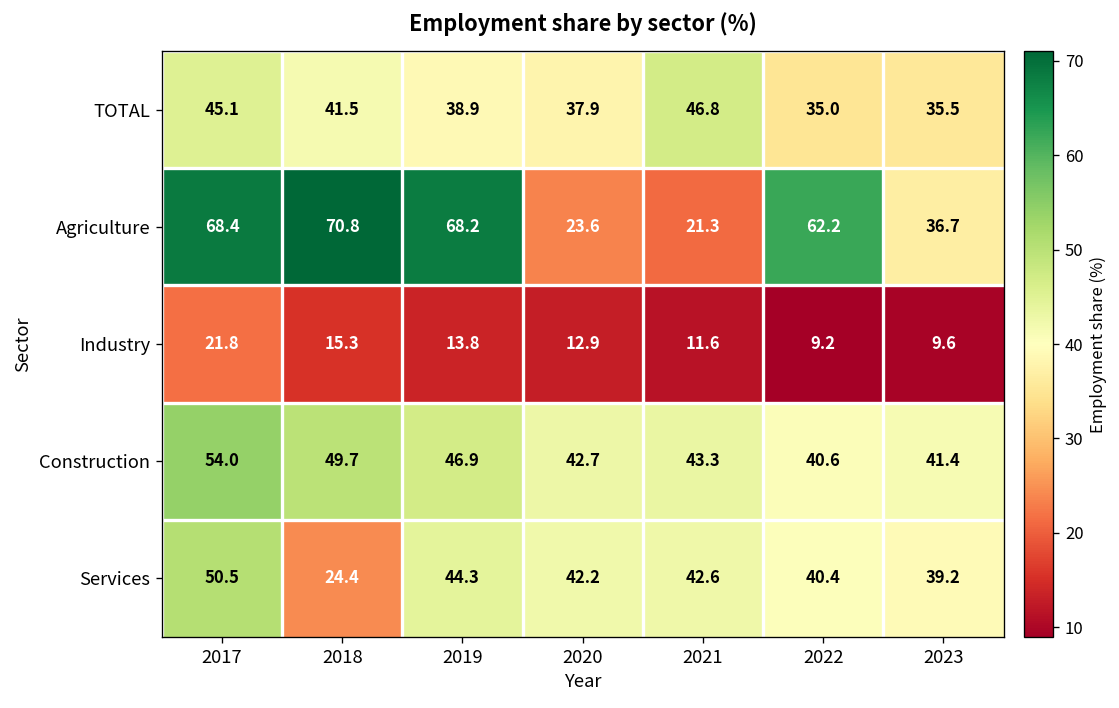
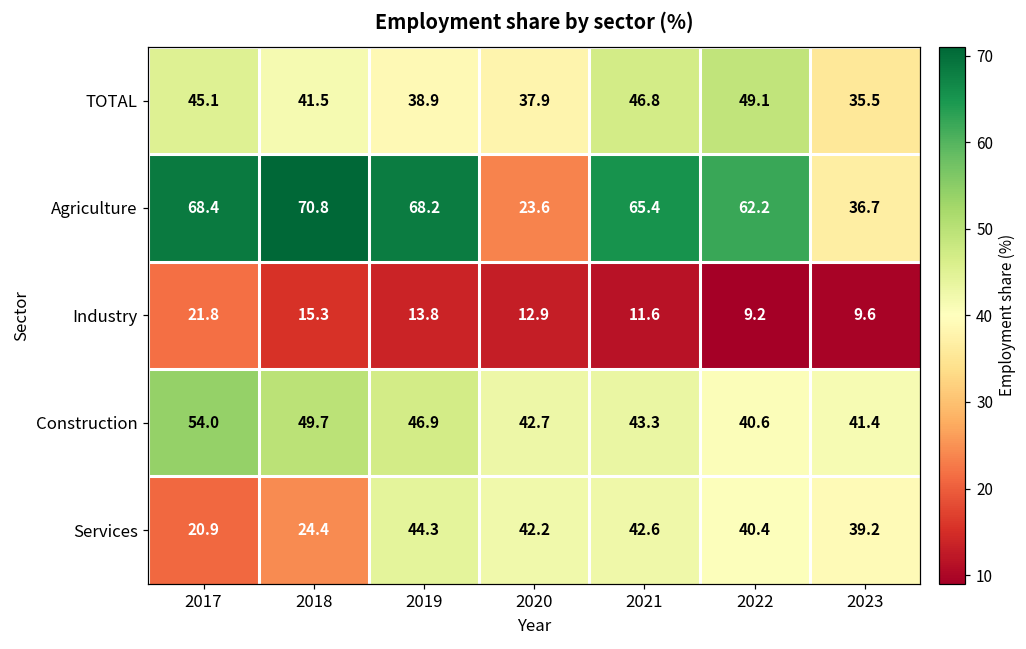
TOTAL, 2022: 35.0 -> 49.1
Agriculture, 2021: 21.3 -> 65.4
Services, 2017: 50.5 -> 20.9
